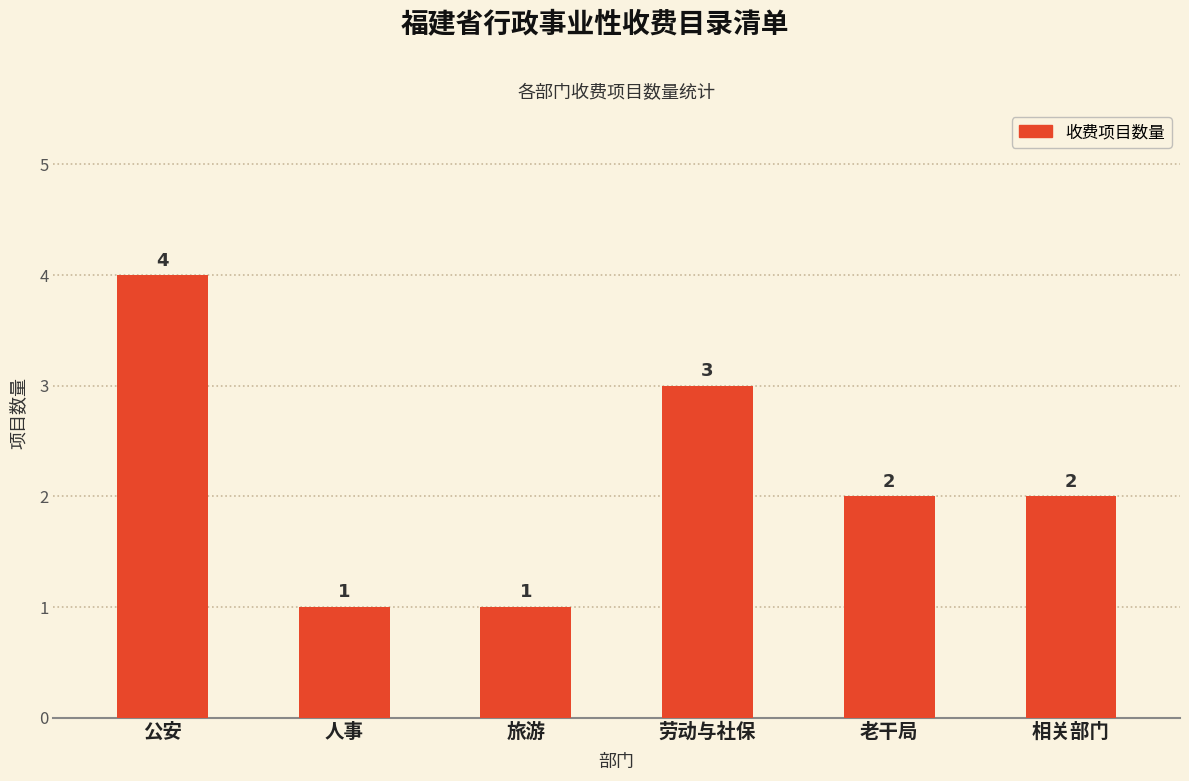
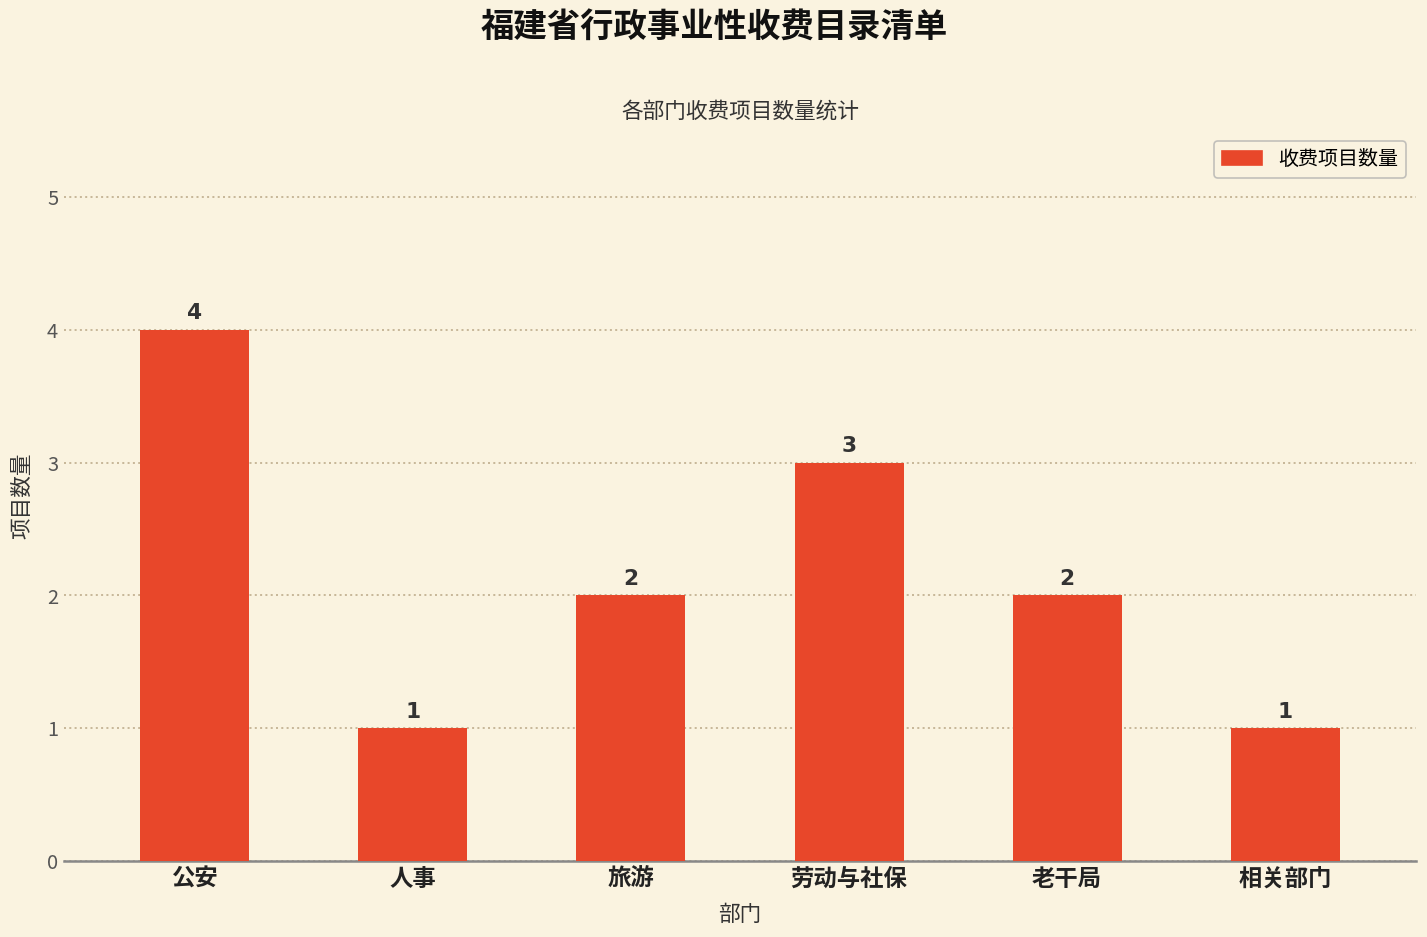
旅游: 1 -> 2
相关部门: 2 -> 1
